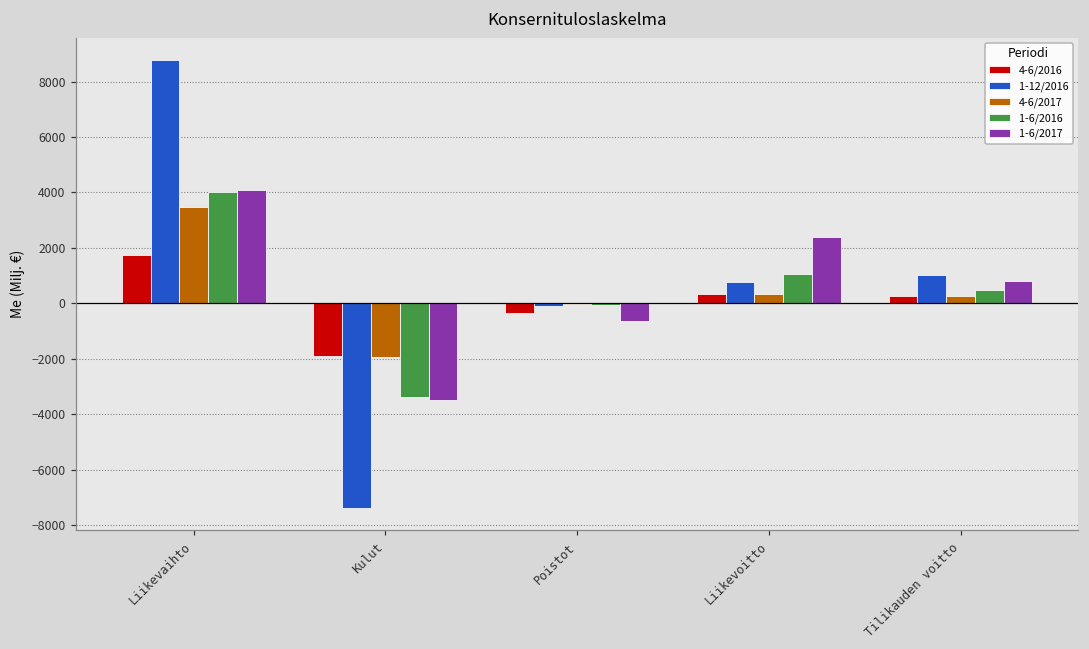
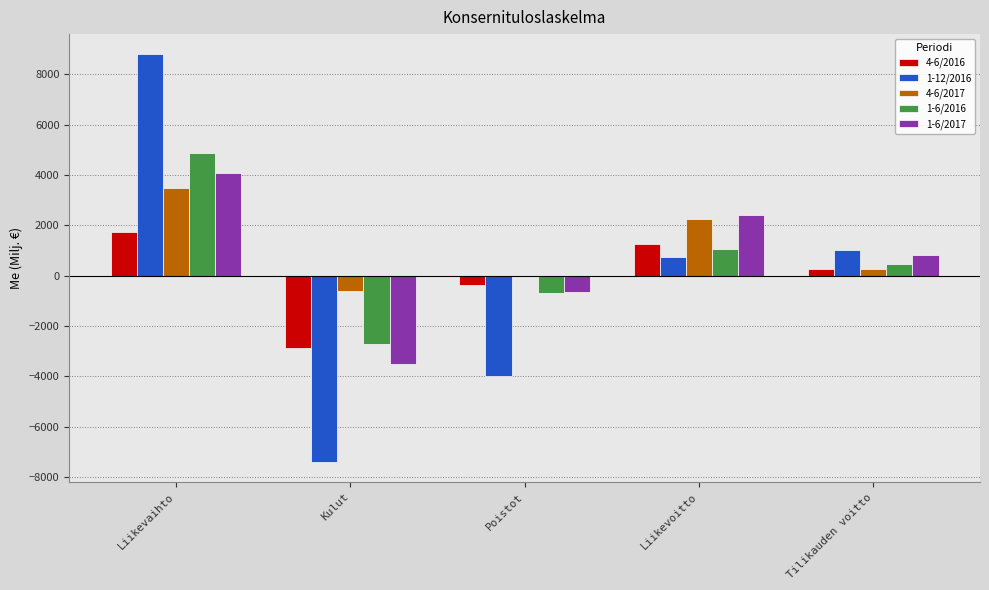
1-6/2016, Liikevaihto: 4000 -> 4900
4-6/2016, Kulut: -1900 -> -2900
4-6/2017, Kulut: -1900 -> -600
1-6/2016, Kulut: -3400 -> -2700
1-12/2016, Poistot: -100 -> -4000
1-6/2016, Poistot: -100 -> -700
4-6/2016, Liikevoitto: 300 -> 1300
4-6/2017, Liikevoitto: 300 -> 2200
